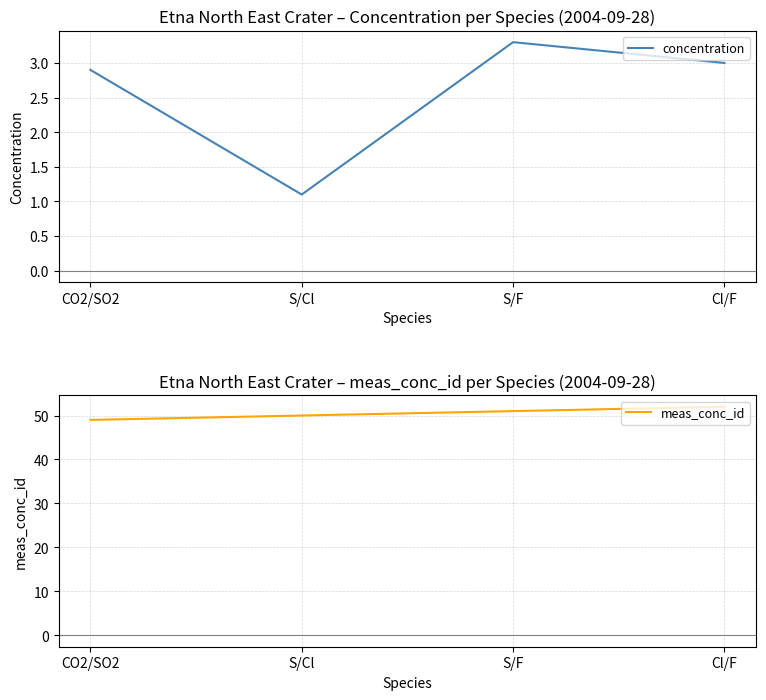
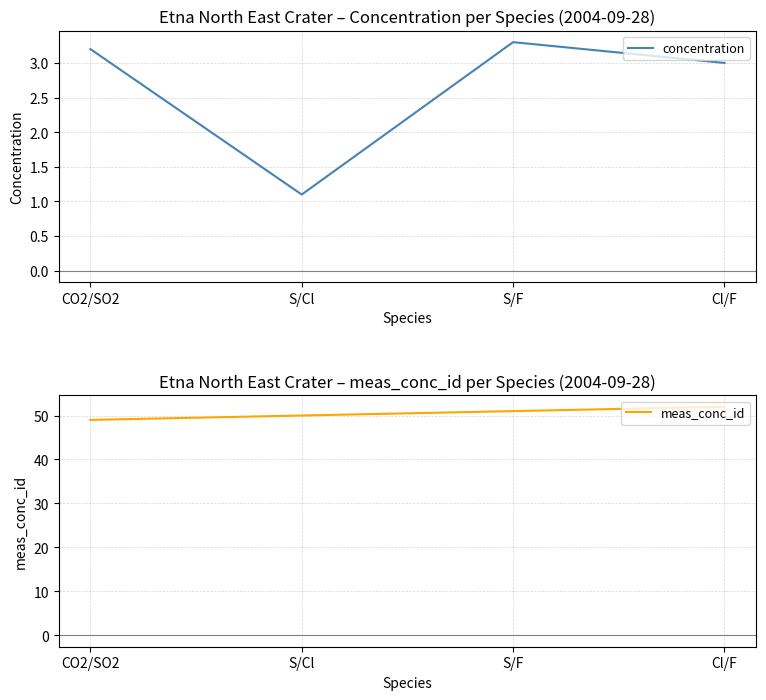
Etna North East Crater – Concentration per Species (2004-09-28), CO2/SO2: 2.9 -> 3.2
